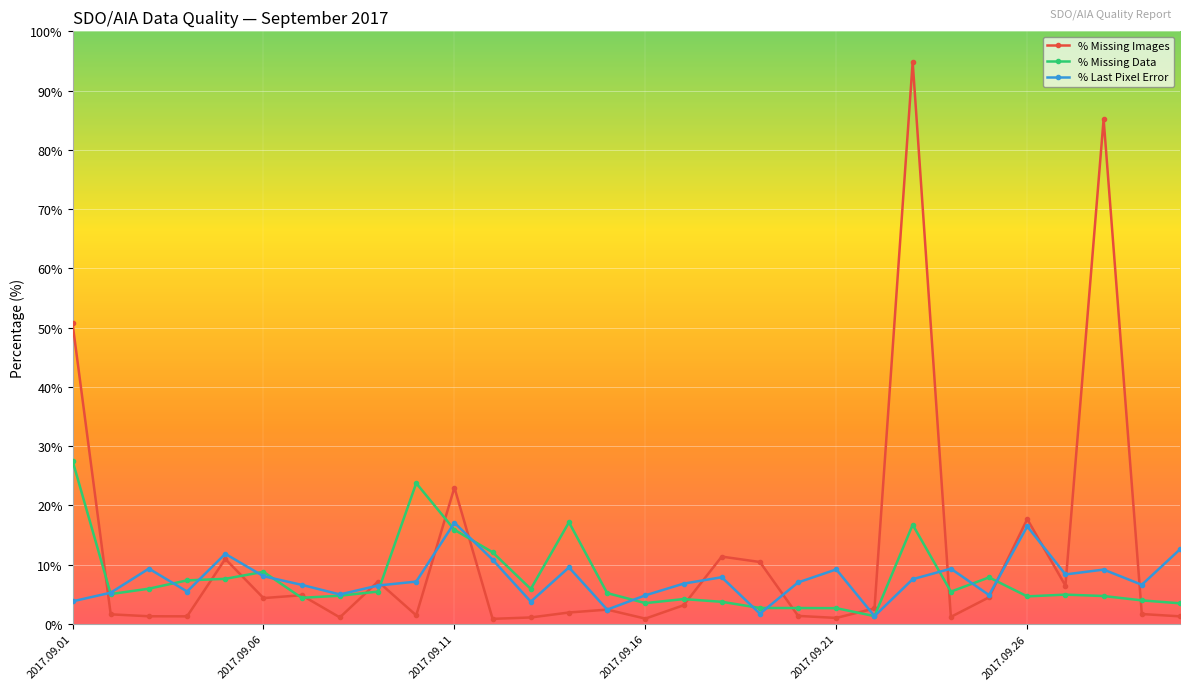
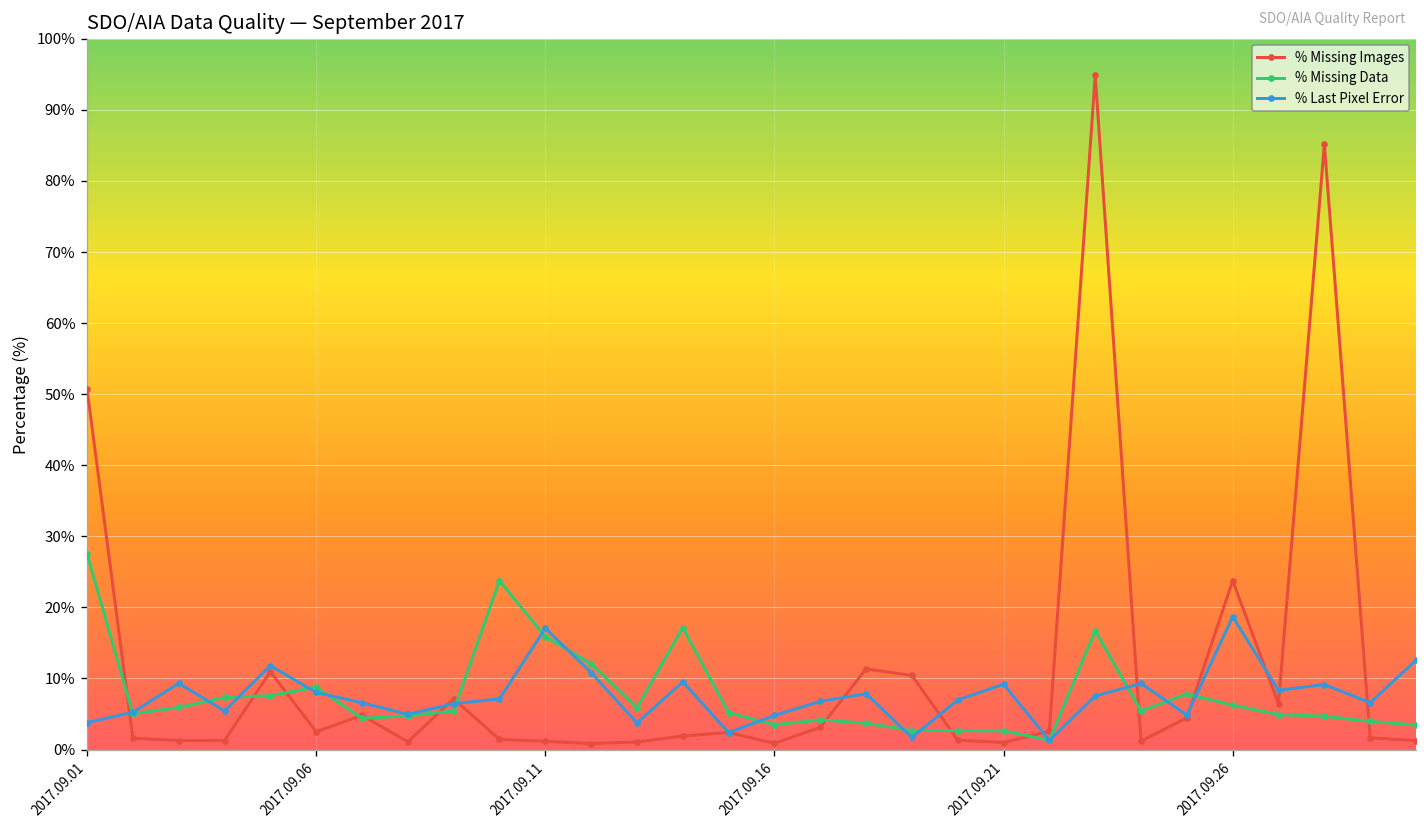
% Missing Images, 2017.09.06: 4% -> 3%
% Missing Images, 2017.09.11: 23% -> 1%
% Missing Images, 2017.09.26: 18% -> 24%
% Missing Data, 2017.09.26: 5% -> 6%
% Last Pixel Error, 2017.09.26: 16% -> 19%
